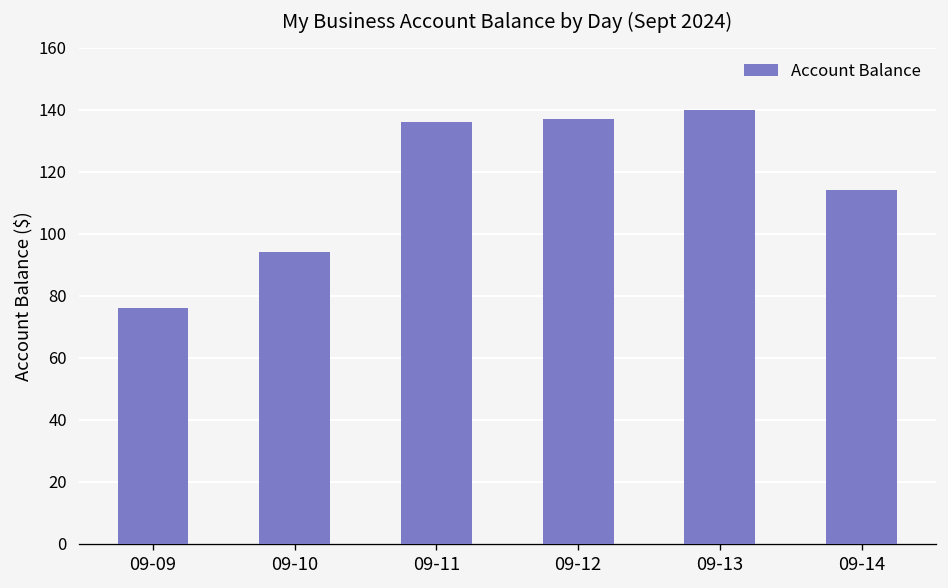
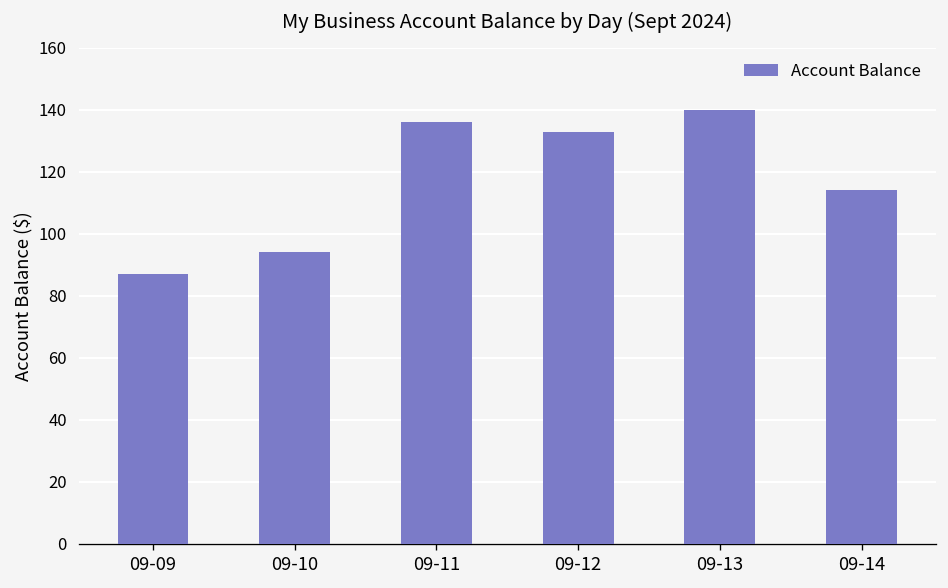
09-09: 76 -> 87
09-12: 137 -> 133
